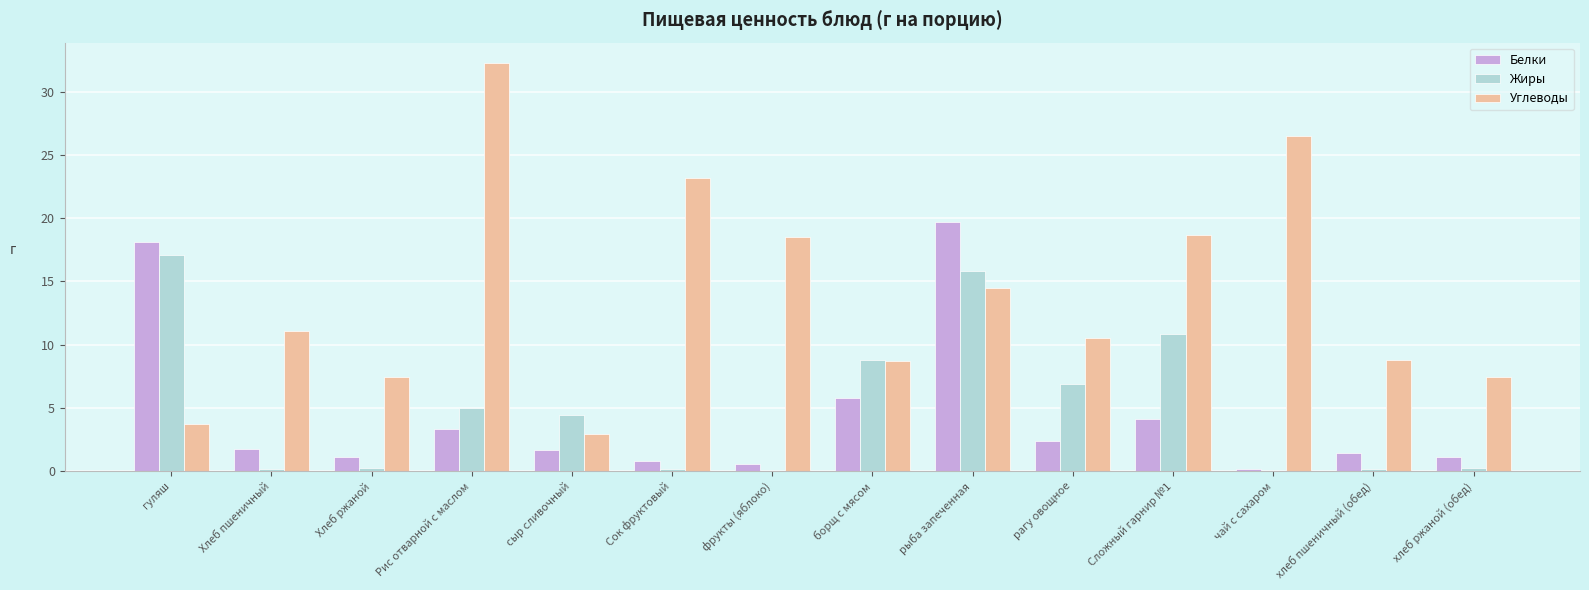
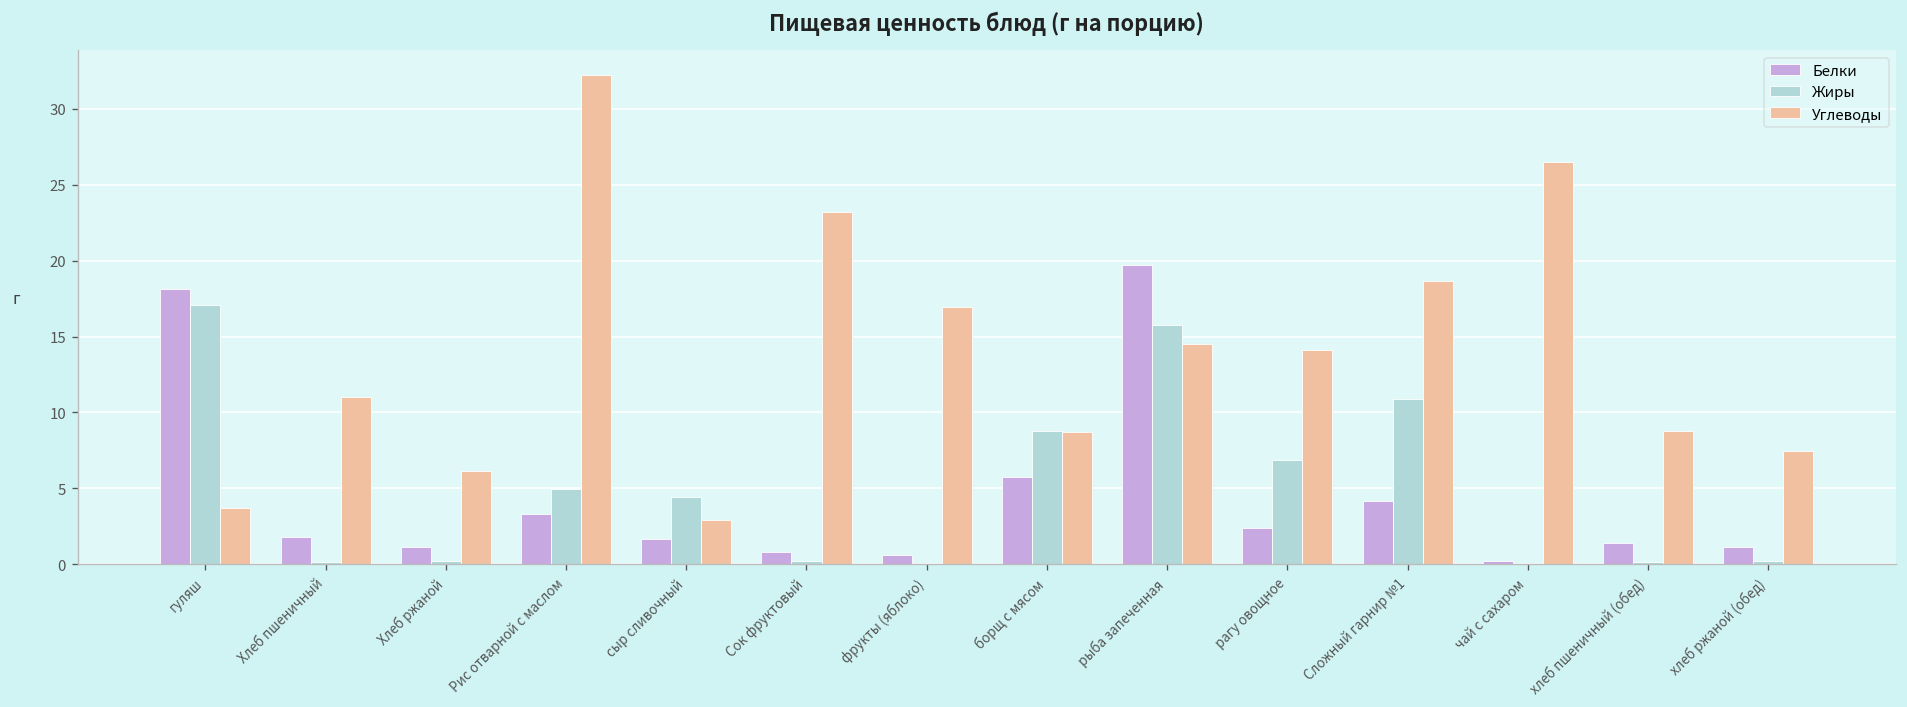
Углеводы, Хлеб ржаной: 7.4 -> 6.1
Углеводы, фрукты (яблоко): 18.5 -> 17.0
Углеводы, рагу овощное: 10.5 -> 14.1
